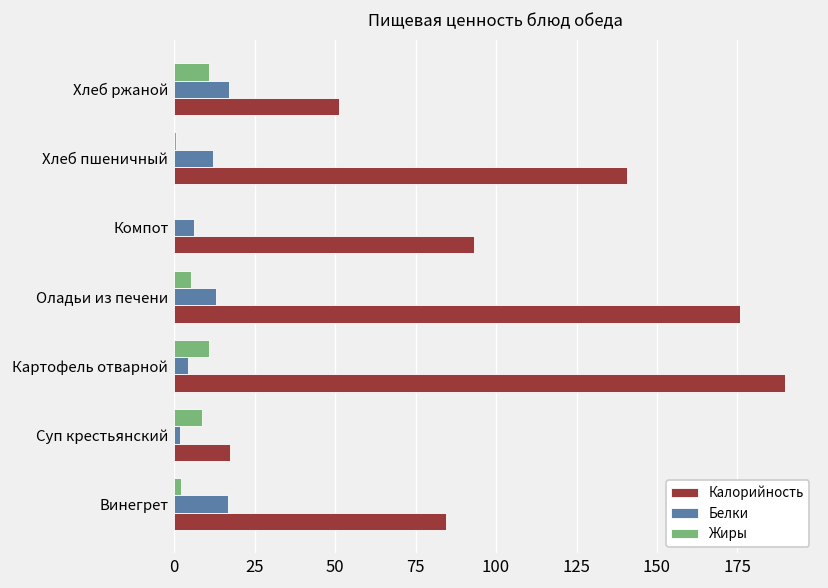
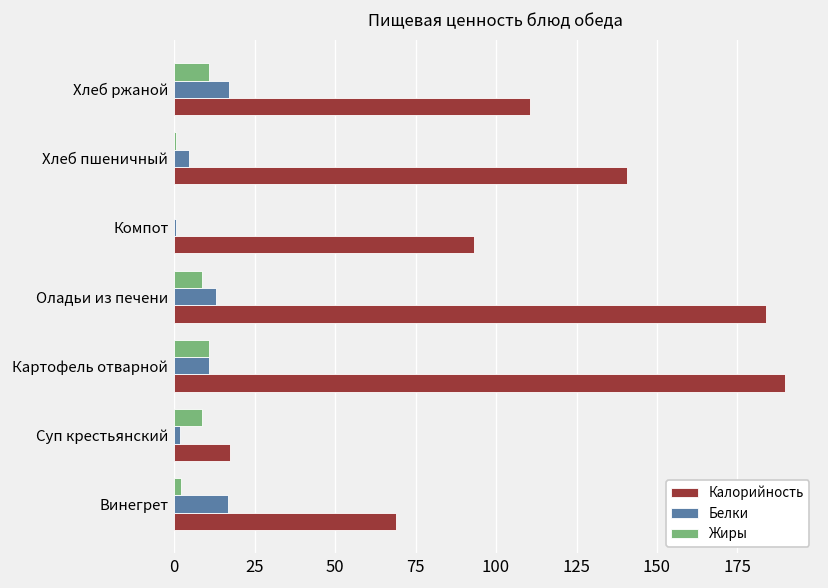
Калорийность, Хлеб ржаной: 51 -> 110
Белки, Хлеб пшеничный: 12 -> 5
Белки, Компот: 6 -> 1
Жиры, Оладьи из печени: 5 -> 9
Калорийность, Оладьи из печени: 176 -> 184
Белки, Картофель отварной: 4 -> 11
Калорийность, Винегрет: 84 -> 69
